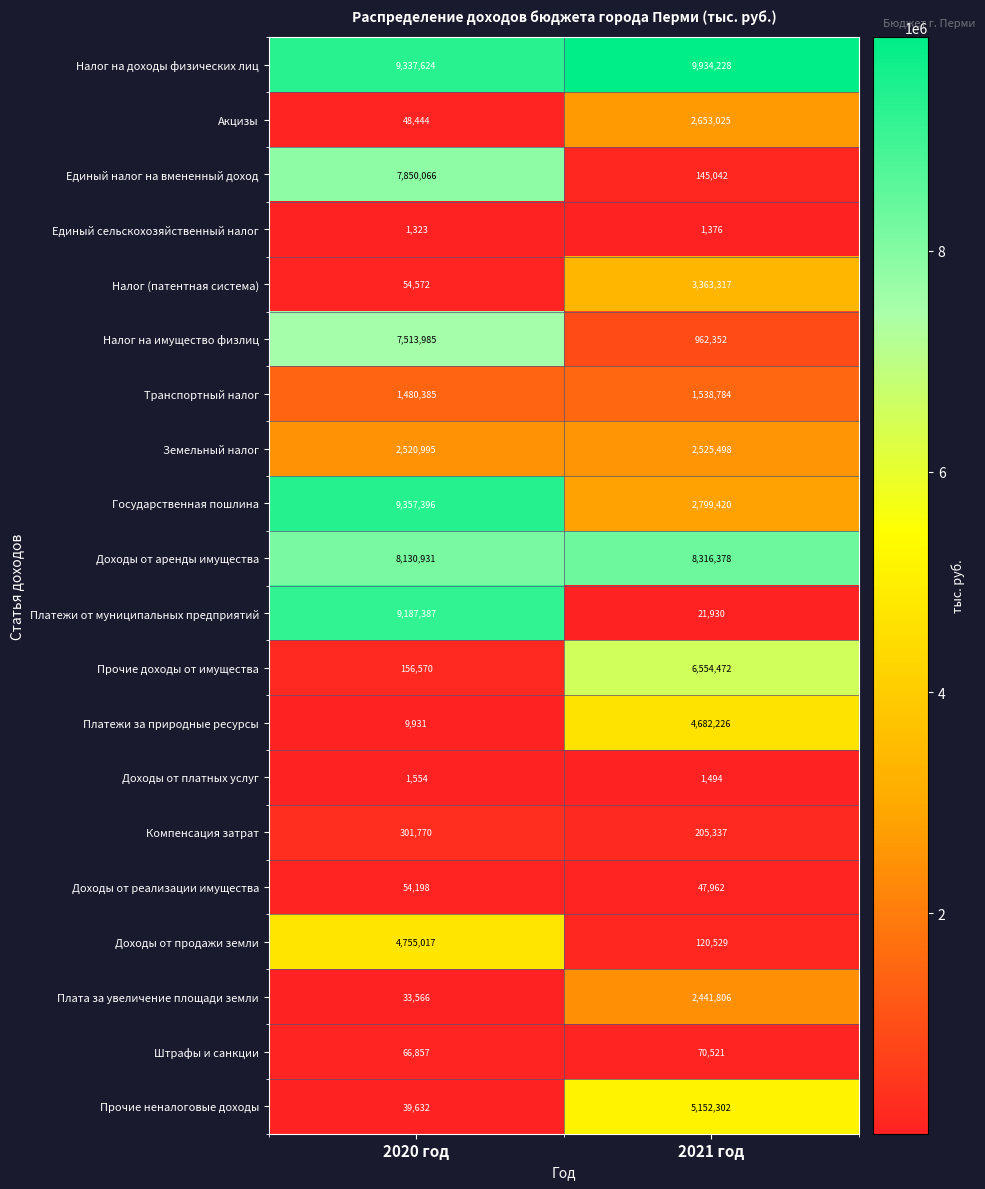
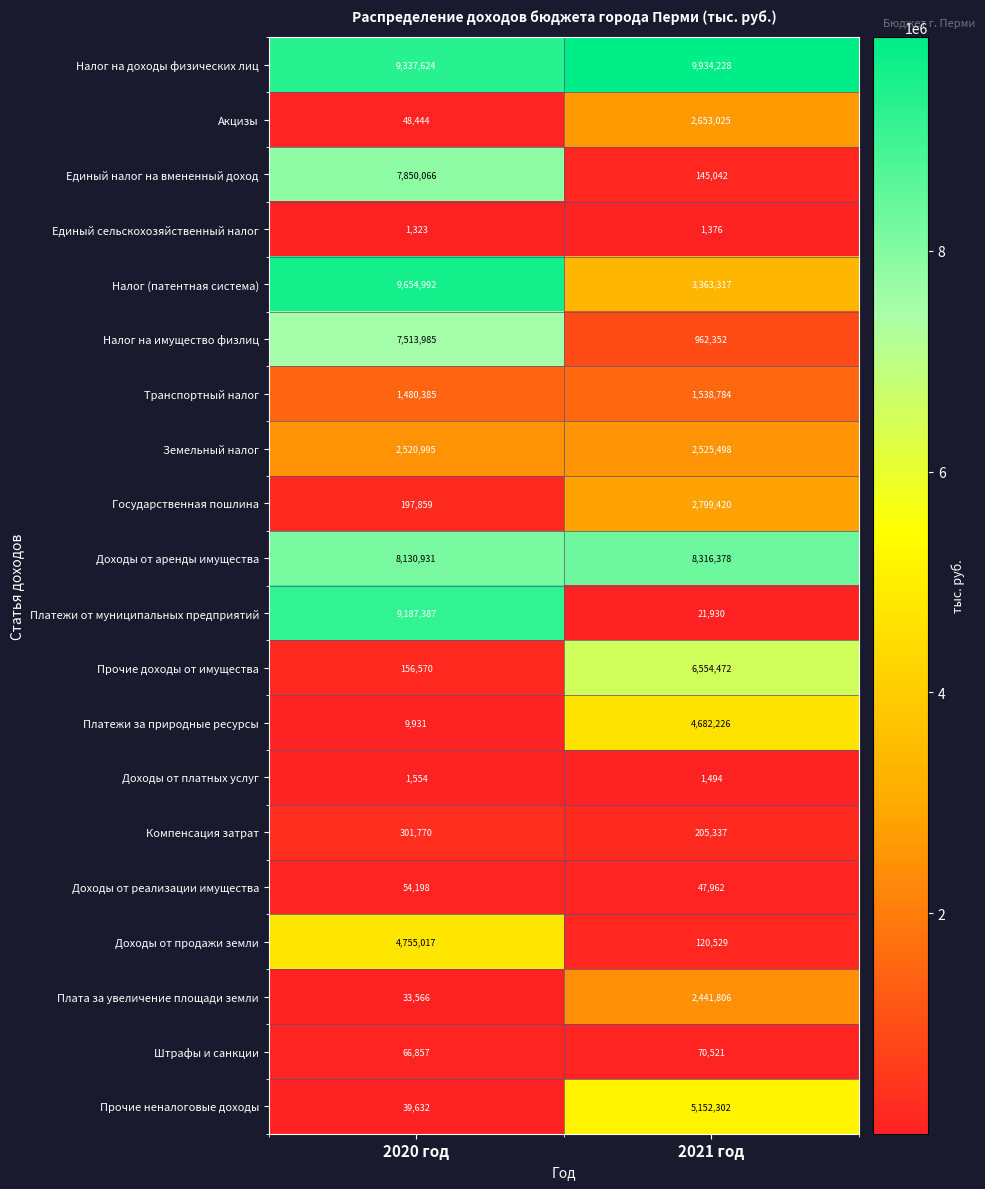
Налог (патентная система), 2020 год: 54,572 -> 9,654,992
Государственная пошлина, 2020 год: 9,357,396 -> 197,859
